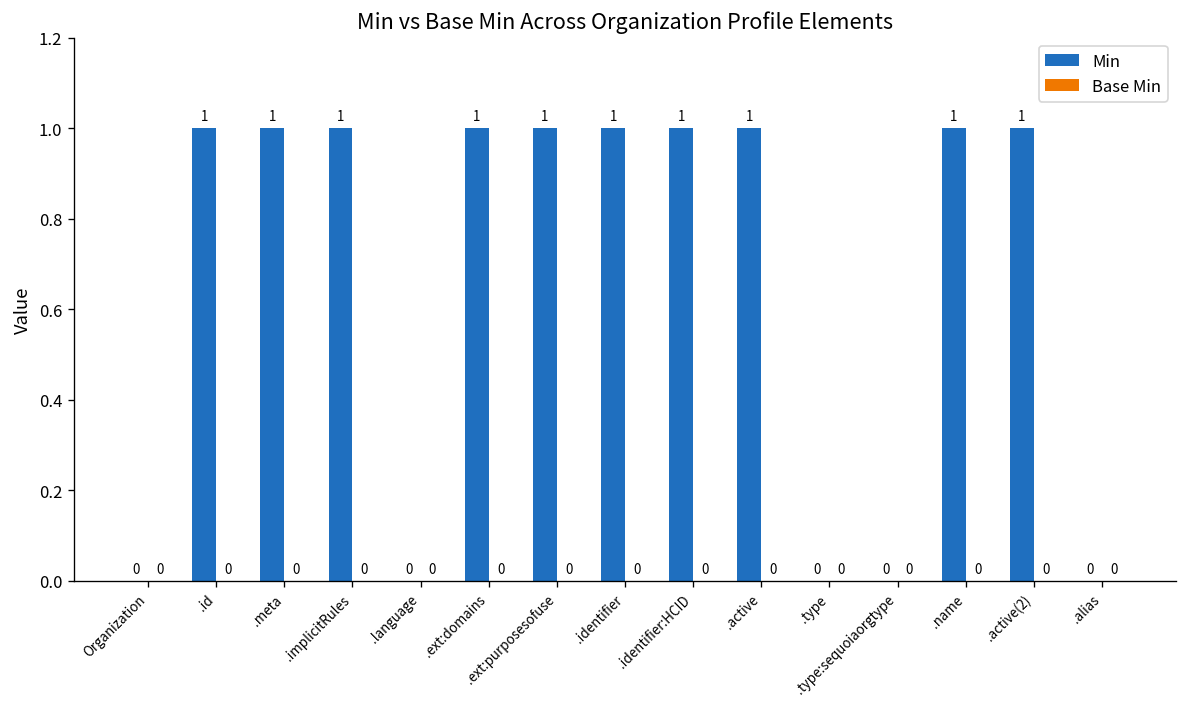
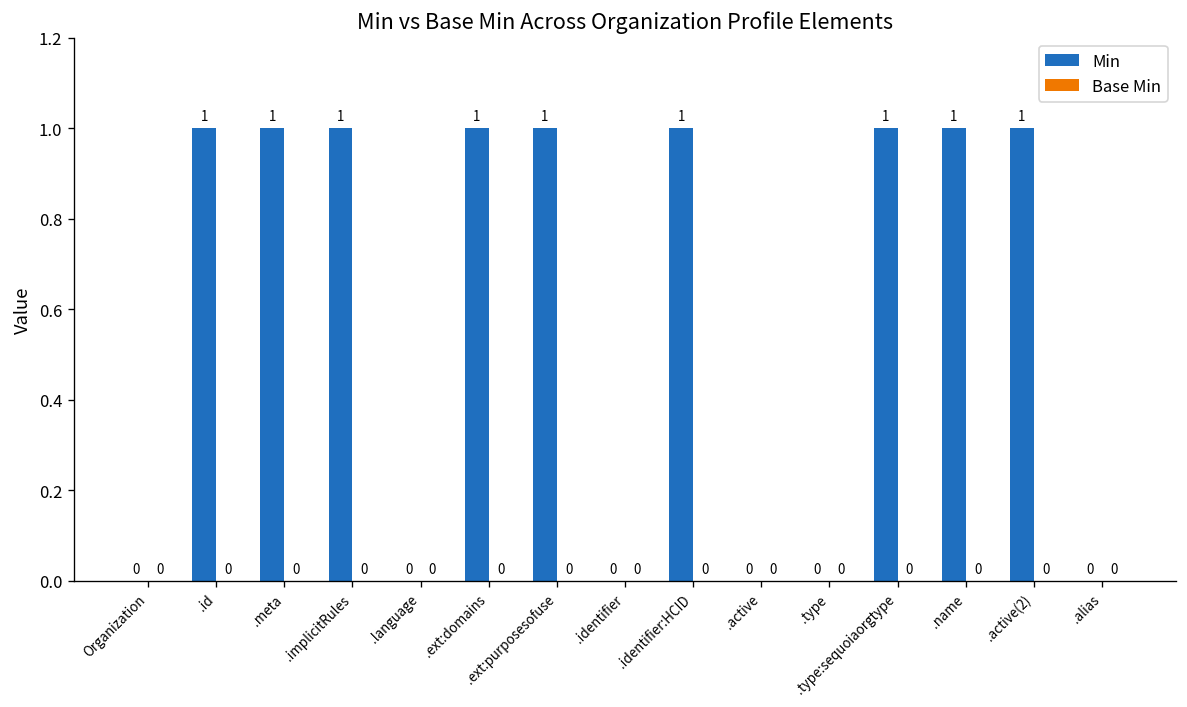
Min, .identifier: 1 -> 0
Min, .active: 1 -> 0
Min, .type:sequoiaorgtype: 0 -> 1
